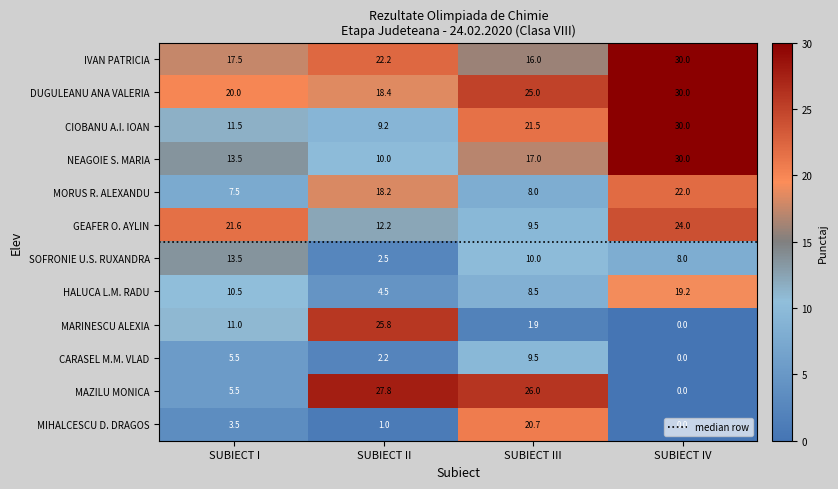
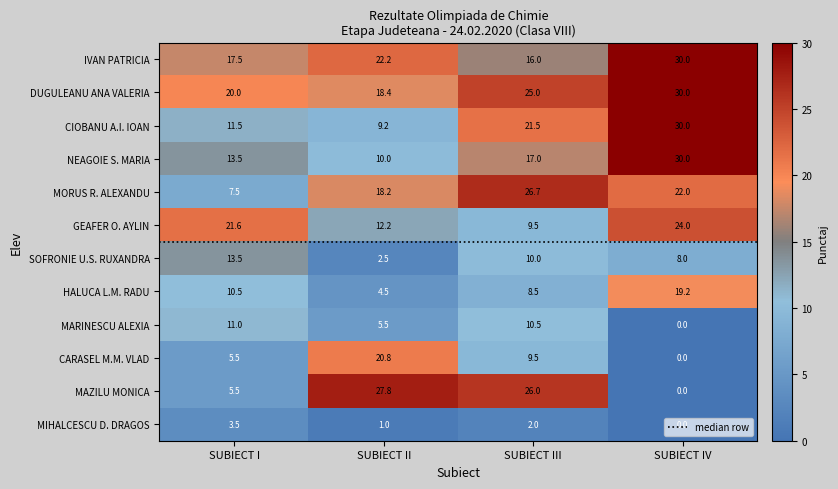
MORUS R. ALEXANDU, SUBIECT III: 8.0 -> 26.7
MARINESCU ALEXIA, SUBIECT II: 25.8 -> 5.5
MARINESCU ALEXIA, SUBIECT III: 1.9 -> 10.5
CARASEL M.M. VLAD, SUBIECT II: 2.2 -> 20.8
MIHALCESCU D. DRAGOS, SUBIECT III: 20.7 -> 2.0
